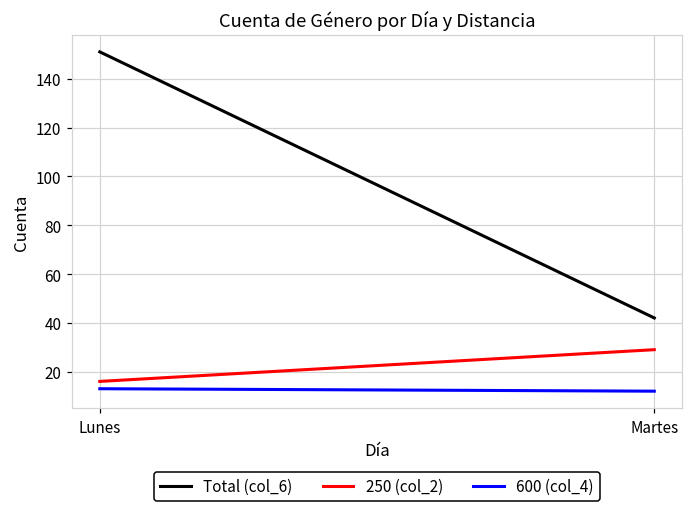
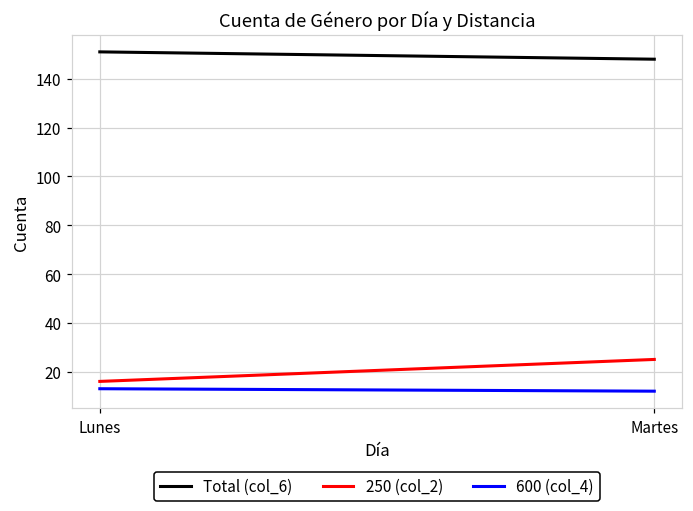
Total (col_6), Martes: 42 -> 148
250 (col_2), Martes: 29 -> 25
